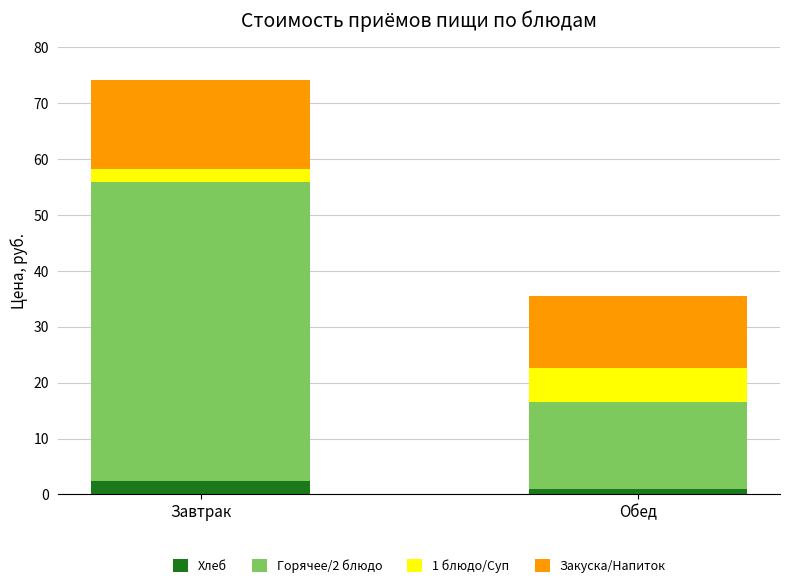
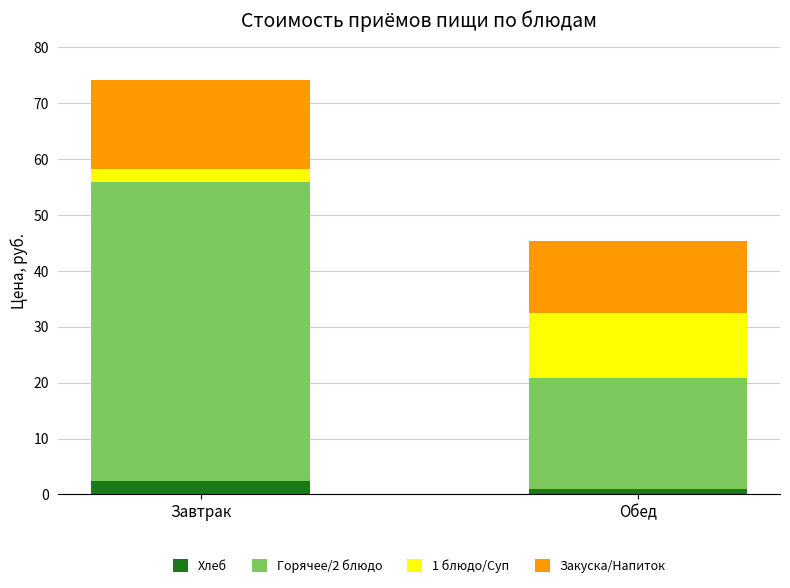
Горячее/2 блюдо, Обед: 16 -> 20
1 блюдо/Суп, Обед: 6 -> 12
